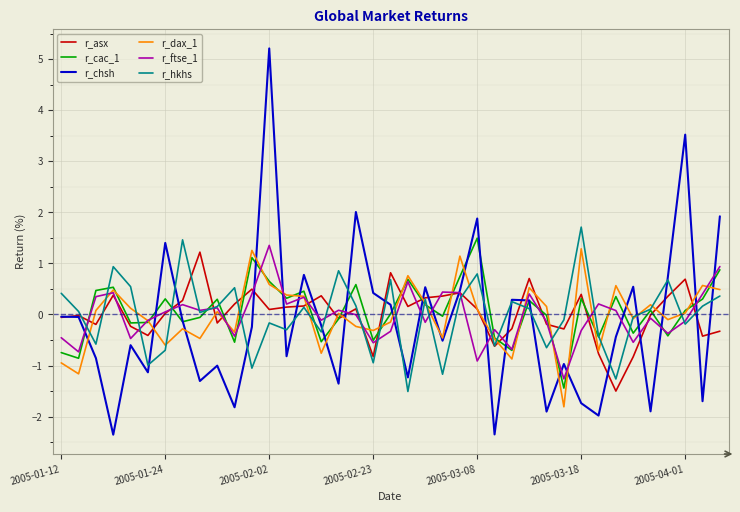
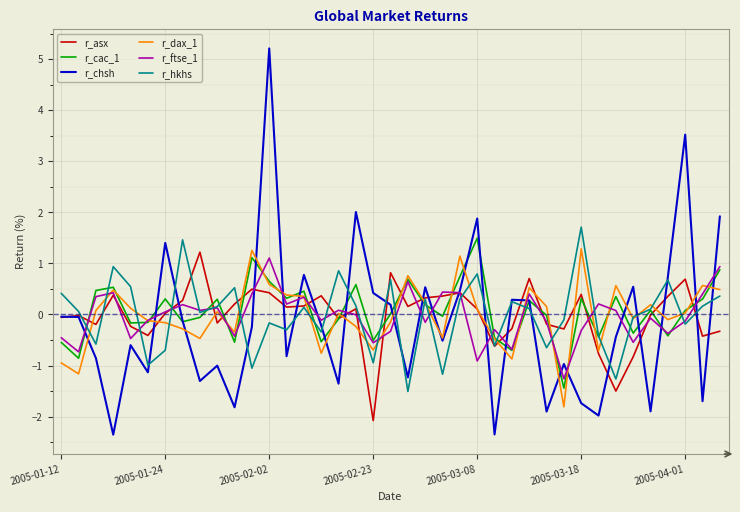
r_cac_1, 2005-01-12: -0.7 -> -0.5
r_dax_1, 2005-01-24: -0.6 -> -0.2
r_asx, 2005-02-02: 0.1 -> 0.4
r_ftse_1, 2005-02-02: 1.4 -> 1.1
r_asx, 2005-02-23: -0.8 -> -2.1
r_dax_1, 2005-02-23: -0.3 -> -0.7
